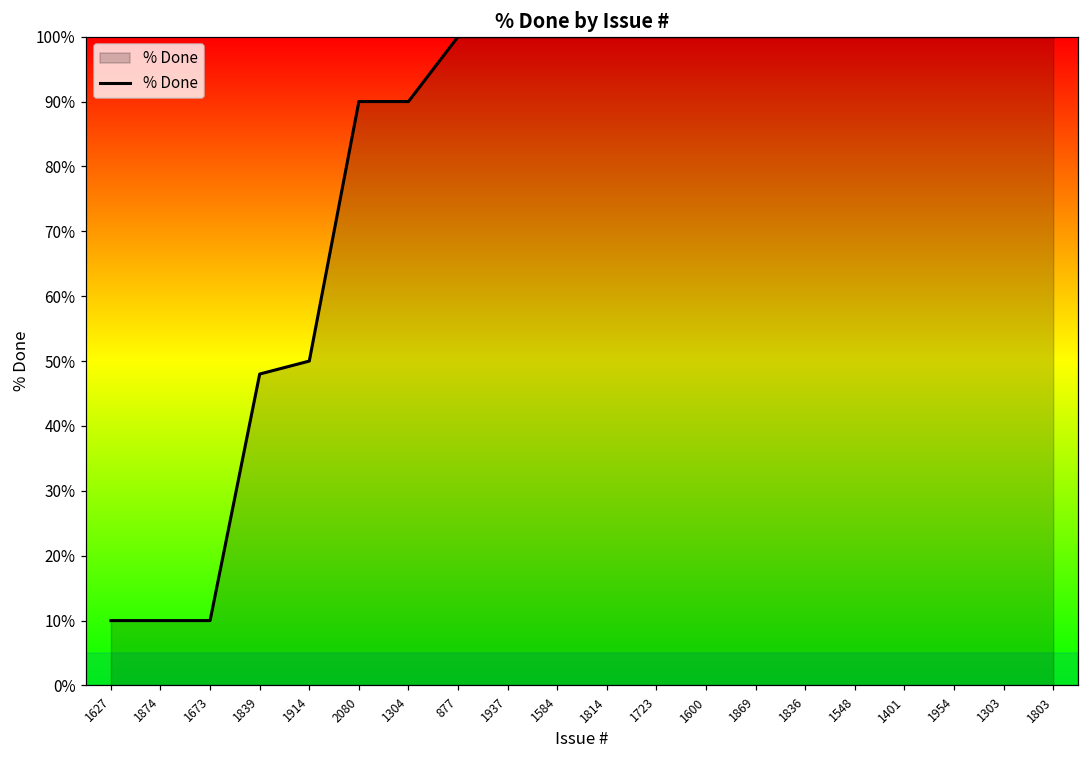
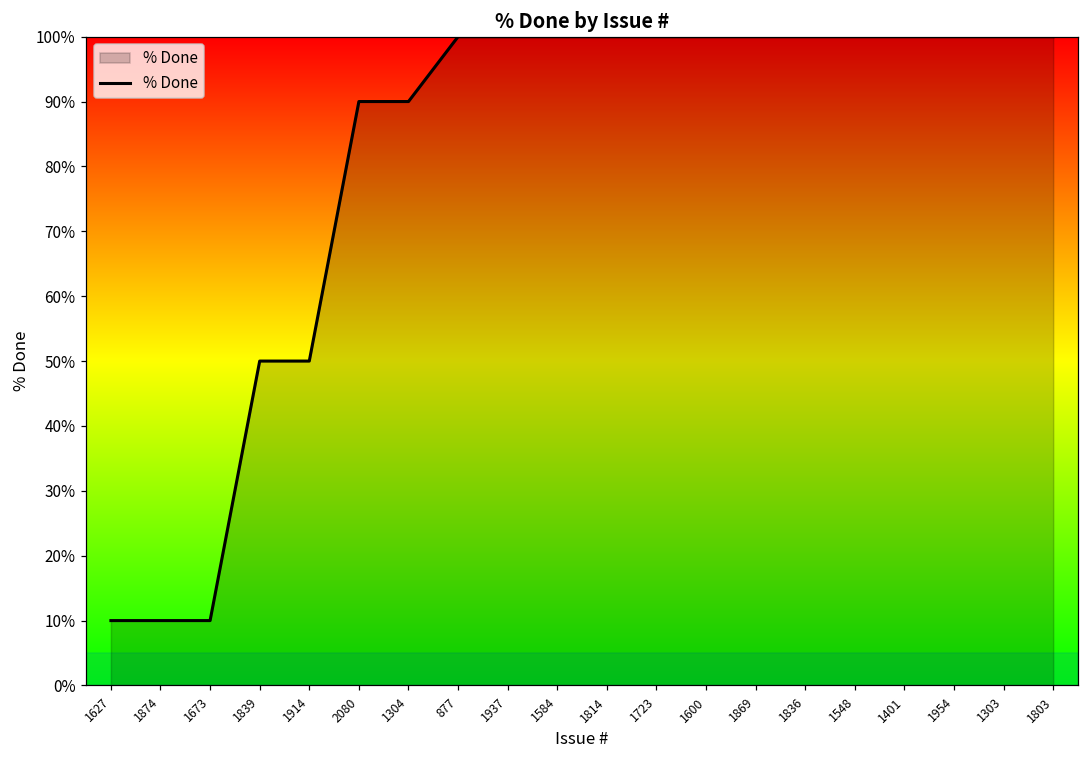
1839: 48% -> 50%
